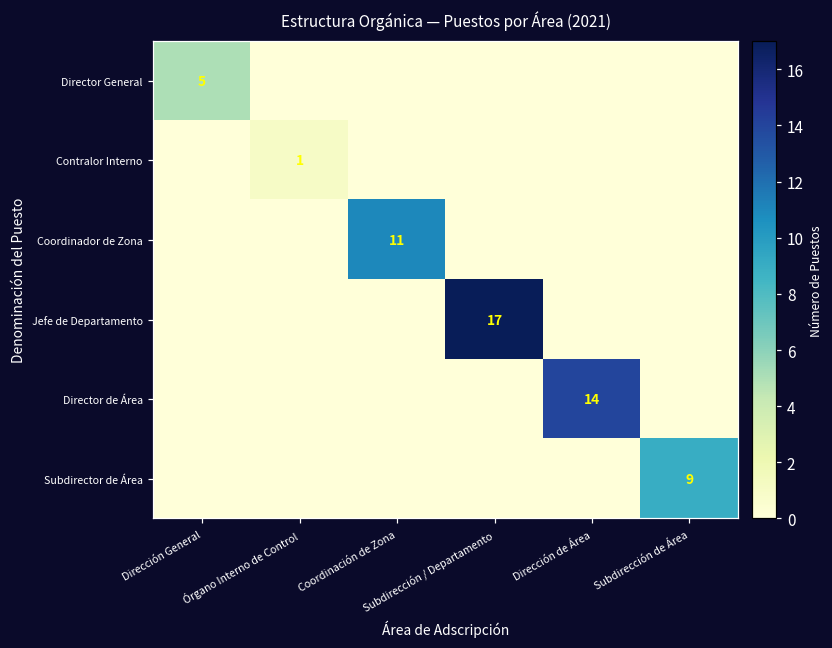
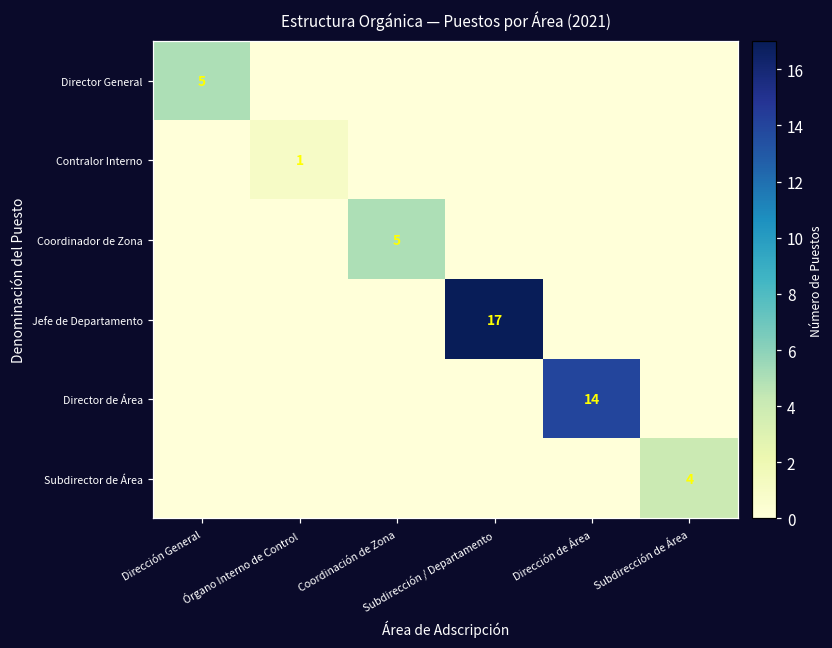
Coordinador de Zona, Coordinación de Zona: 11 -> 5
Subdirector de Área, Subdirección de Área: 9 -> 4
